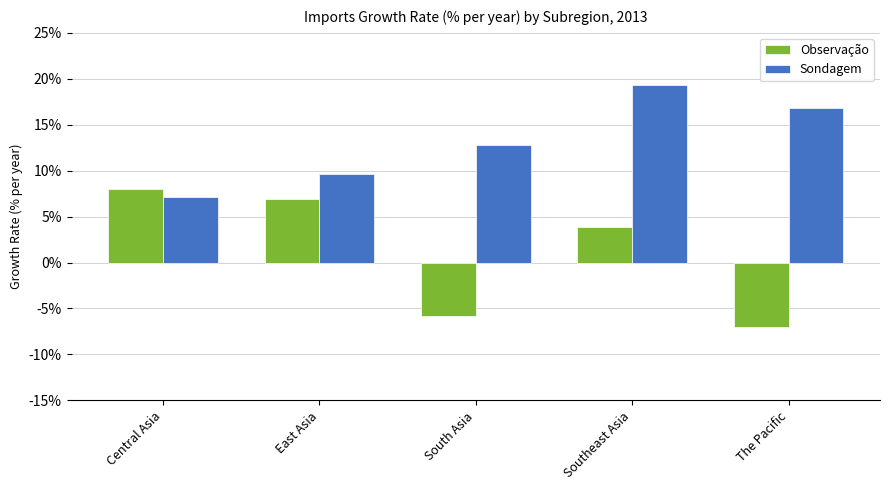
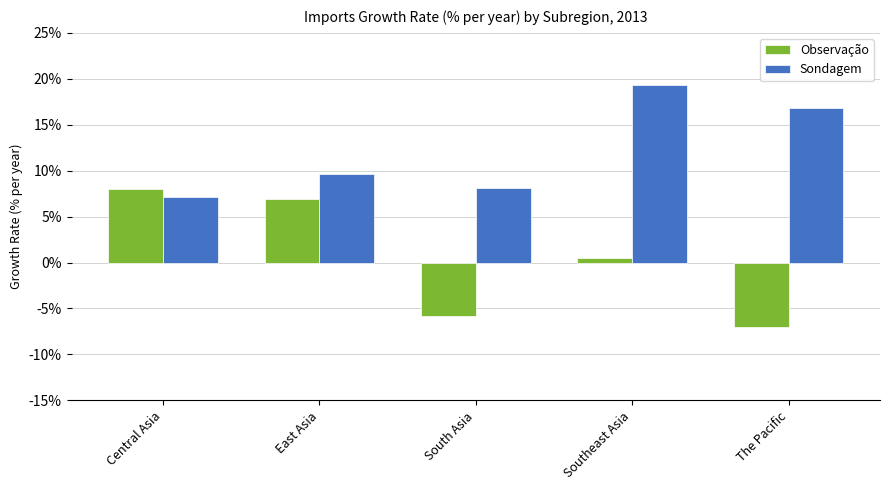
Sondagem, South Asia: 13% -> 8%
Observação, Southeast Asia: 4% -> 1%
